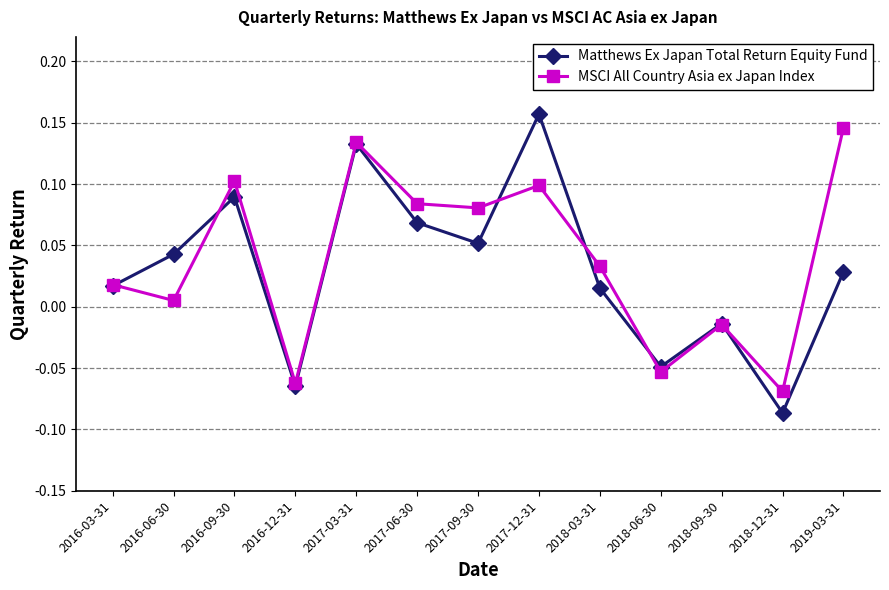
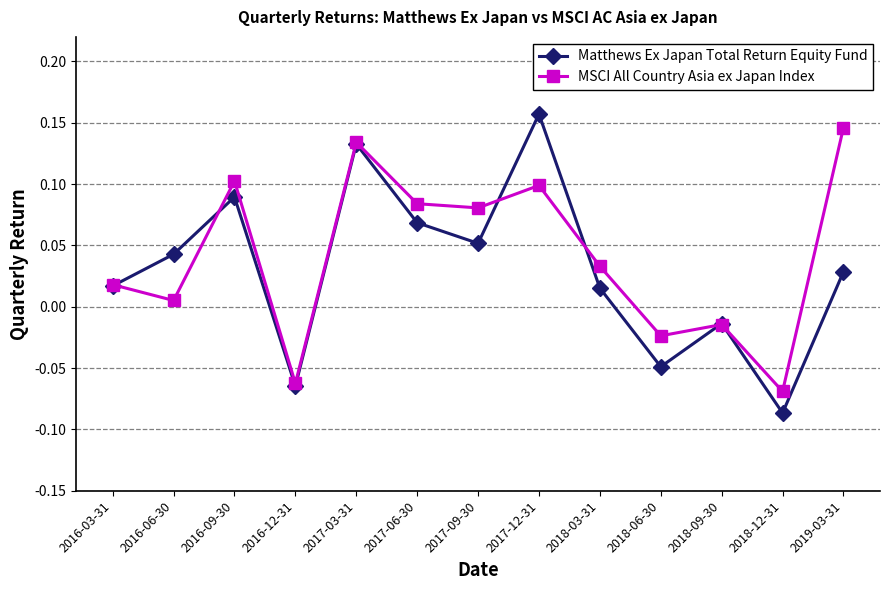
MSCI All Country Asia ex Japan Index, 2018-06-30: -0.053 -> -0.024
